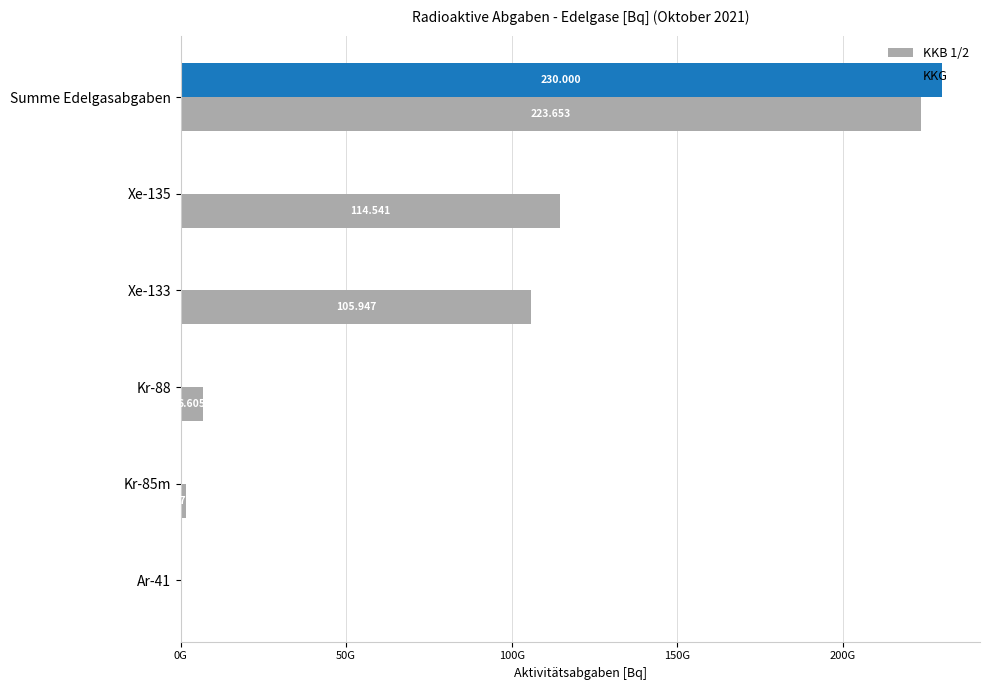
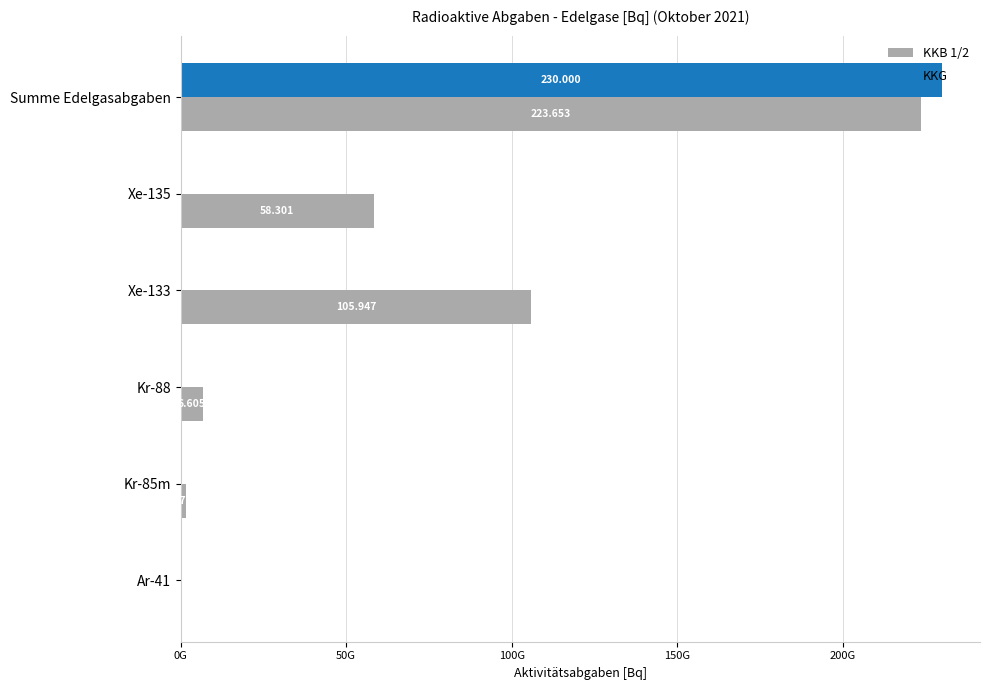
KKB 1/2, Xe-135: 114.541 -> 58.301
